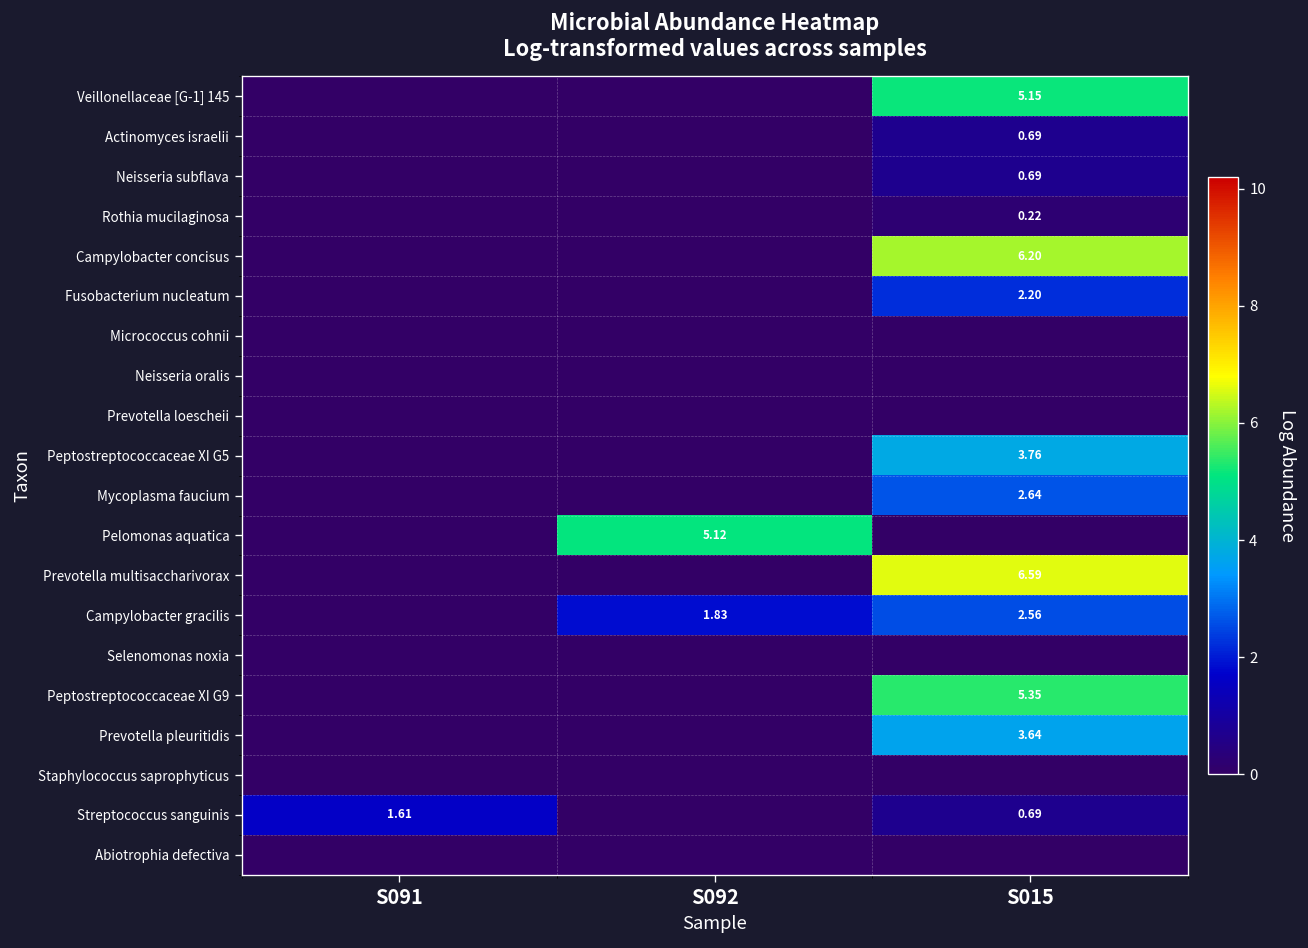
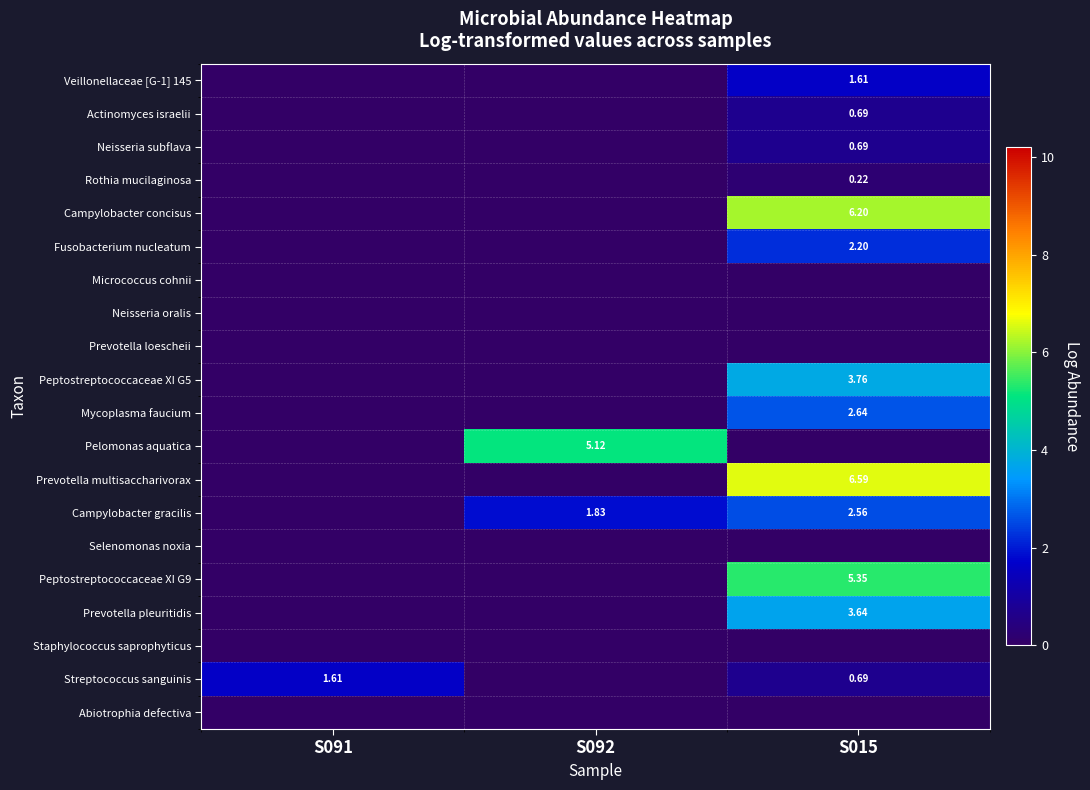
Veillonellaceae [G-1] 145, S015: 5.15 -> 1.61
